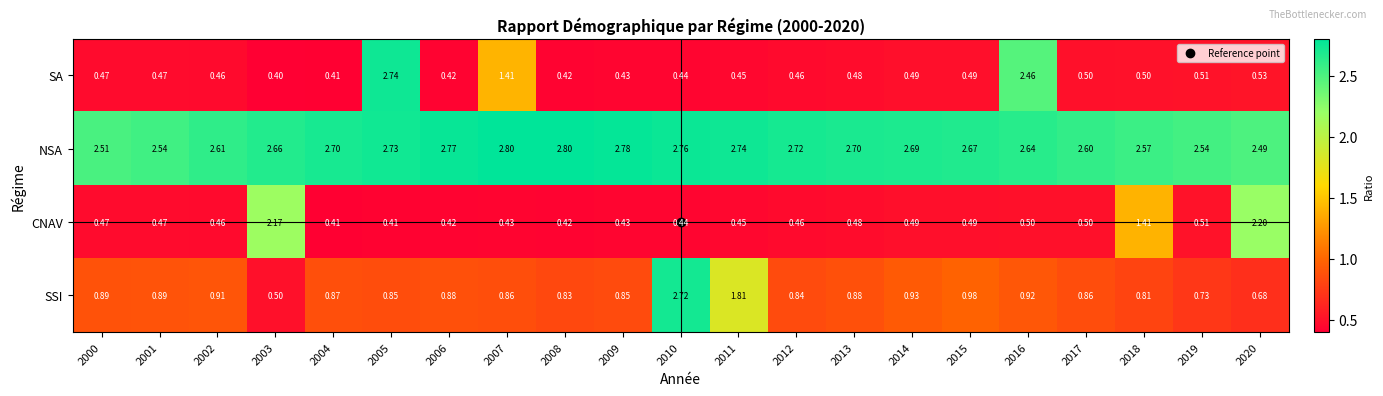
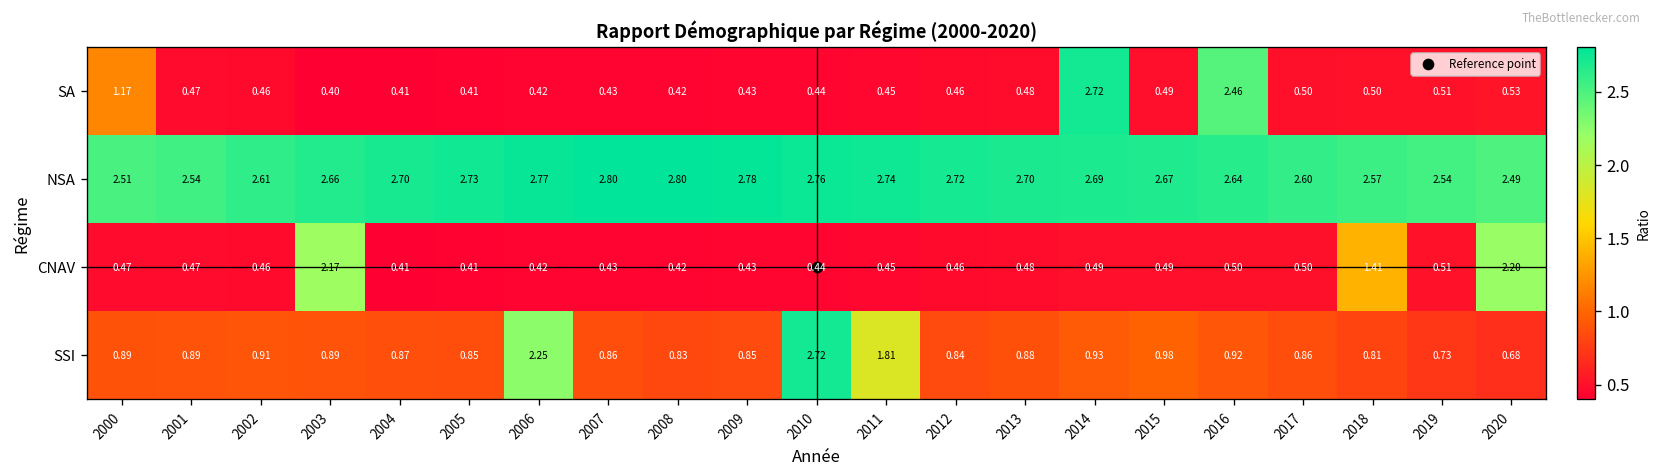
SA, 2000: 0.47 -> 1.17
SA, 2005: 2.74 -> 0.41
SA, 2007: 1.41 -> 0.43
SA, 2014: 0.49 -> 2.72
SSI, 2003: 0.50 -> 0.89
SSI, 2006: 0.88 -> 2.25
